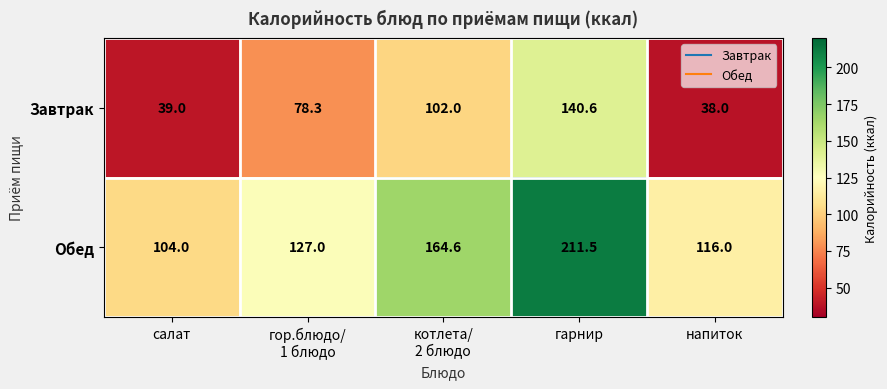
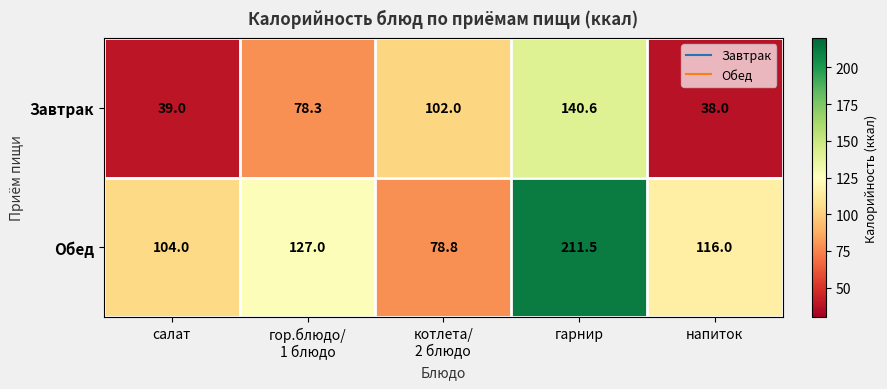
Обед, котлета/ 2 блюдо: 164.6 -> 78.8
